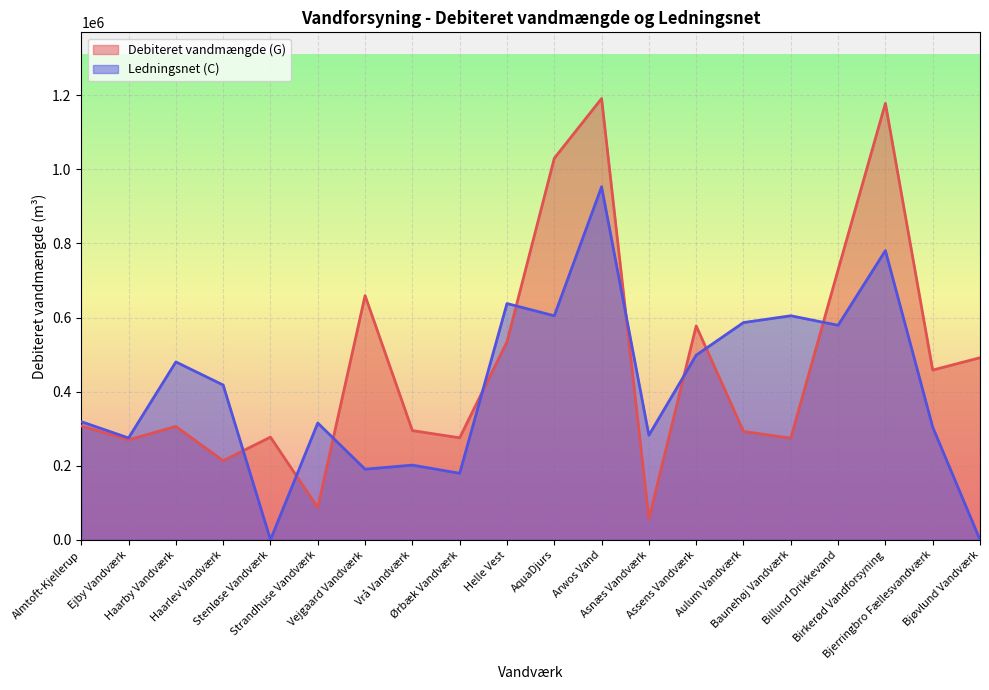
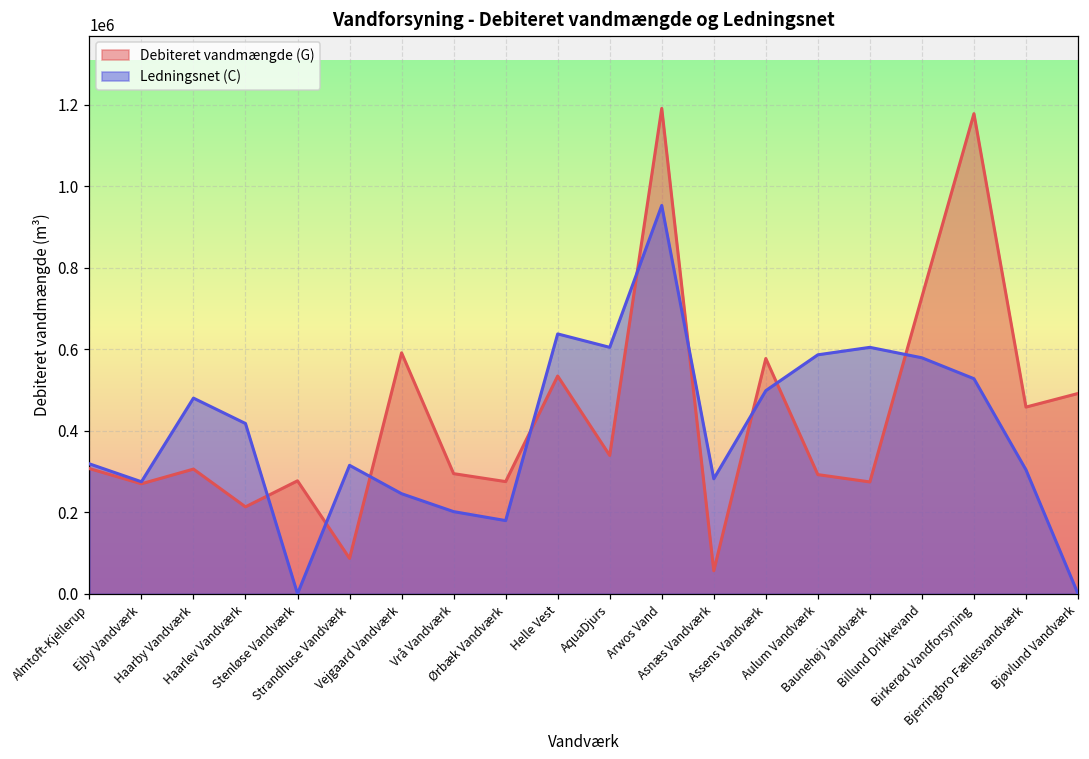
Debiteret vandmængde (G), Vejgaard Vandværk: 660000 -> 590000
Ledningsnet (C), Vejgaard Vandværk: 190000 -> 250000
Debiteret vandmængde (G), AquaDjurs: 1030000 -> 340000
Ledningsnet (C), Birkerød Vandforsyning: 780000 -> 530000
